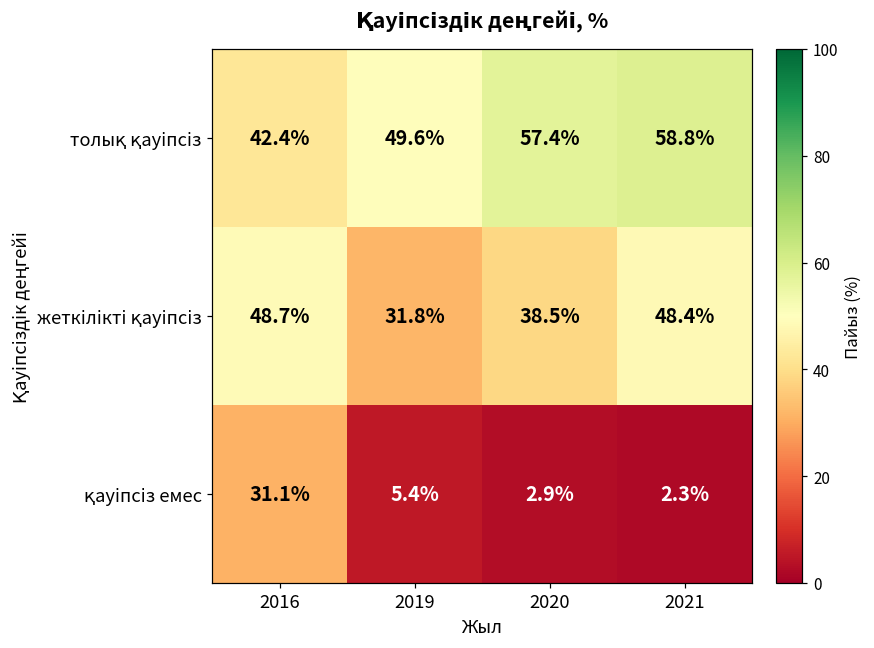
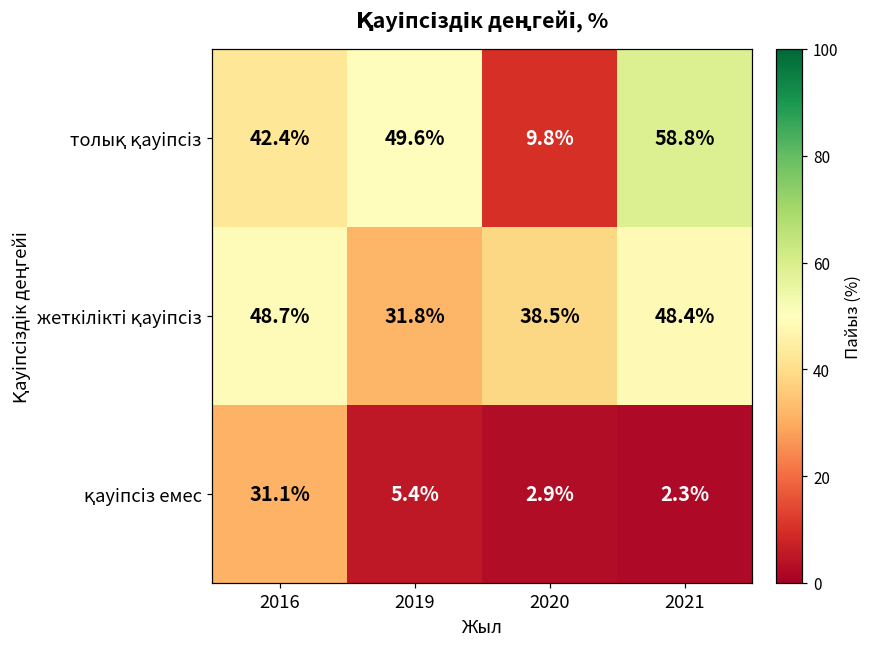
толық қауіпсіз, 2020: 57.4% -> 9.8%
